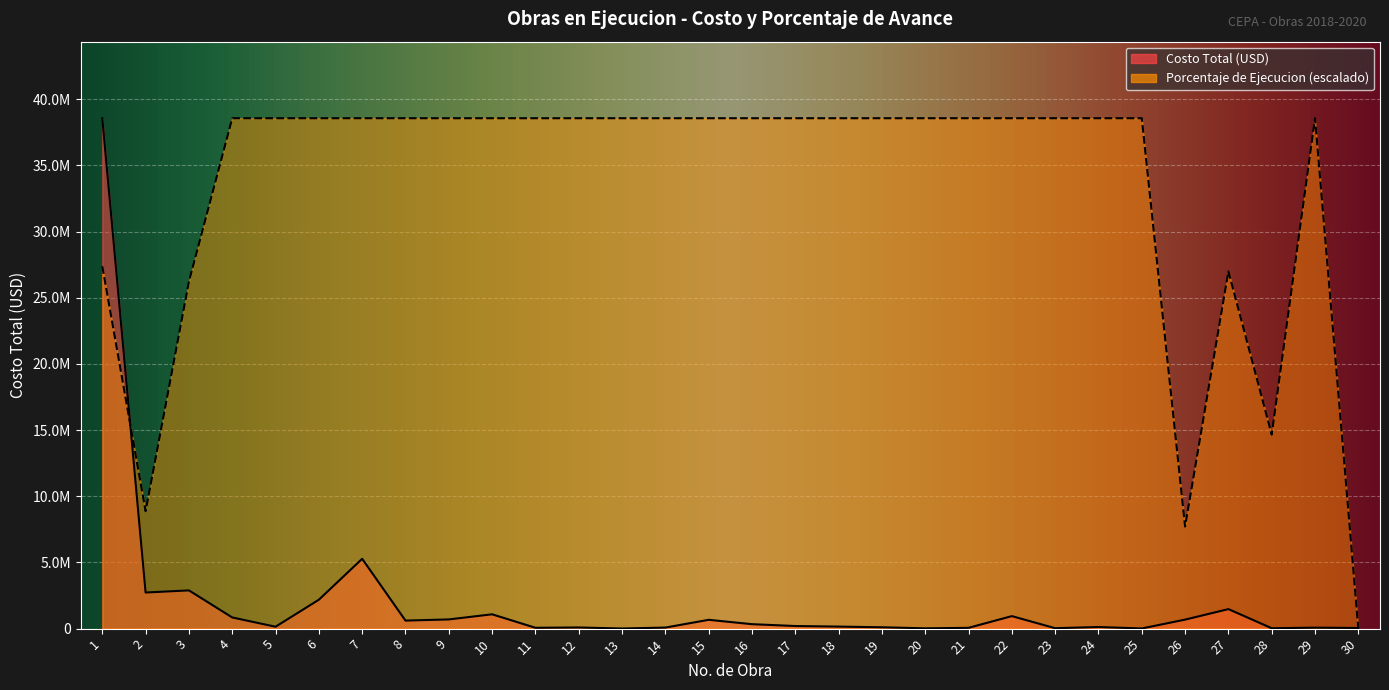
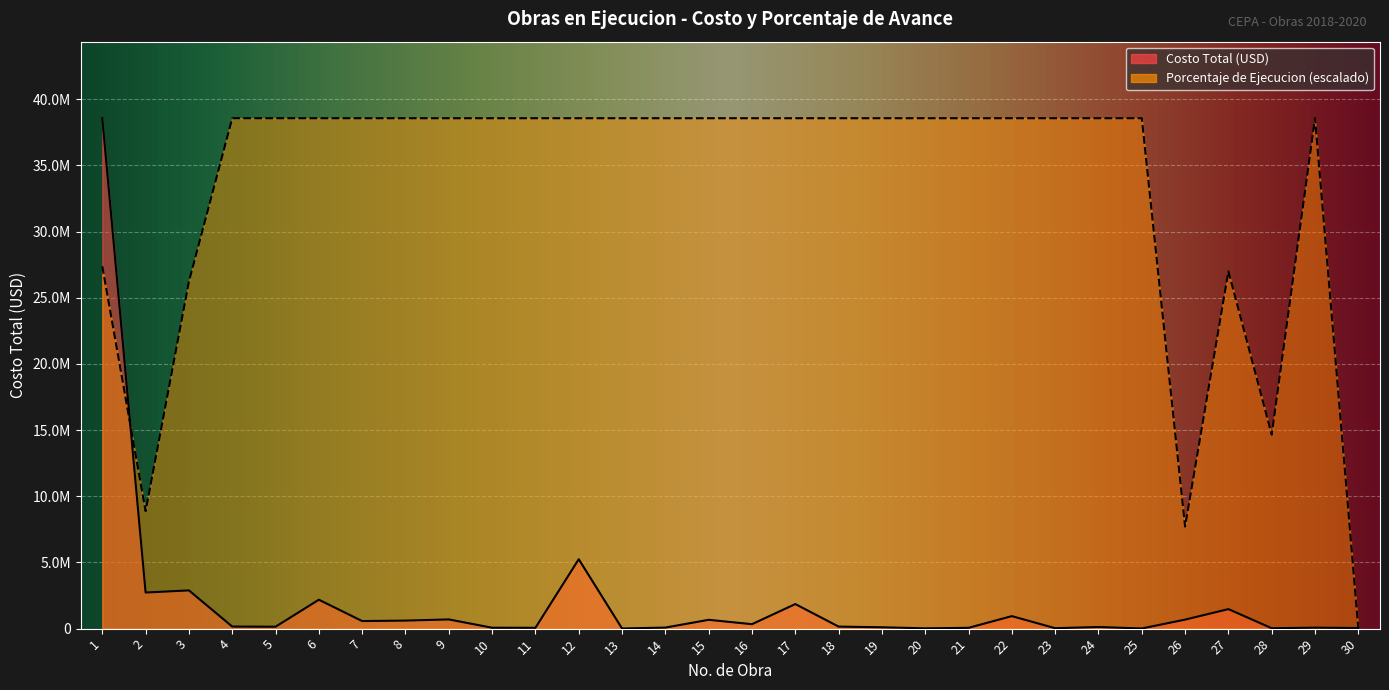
Costo Total (USD), 4: 800000 -> 200000
Costo Total (USD), 7: 5300000 -> 600000
Costo Total (USD), 10: 1100000 -> 100000
Costo Total (USD), 12: 100000 -> 5200000
Costo Total (USD), 17: 200000 -> 1900000
